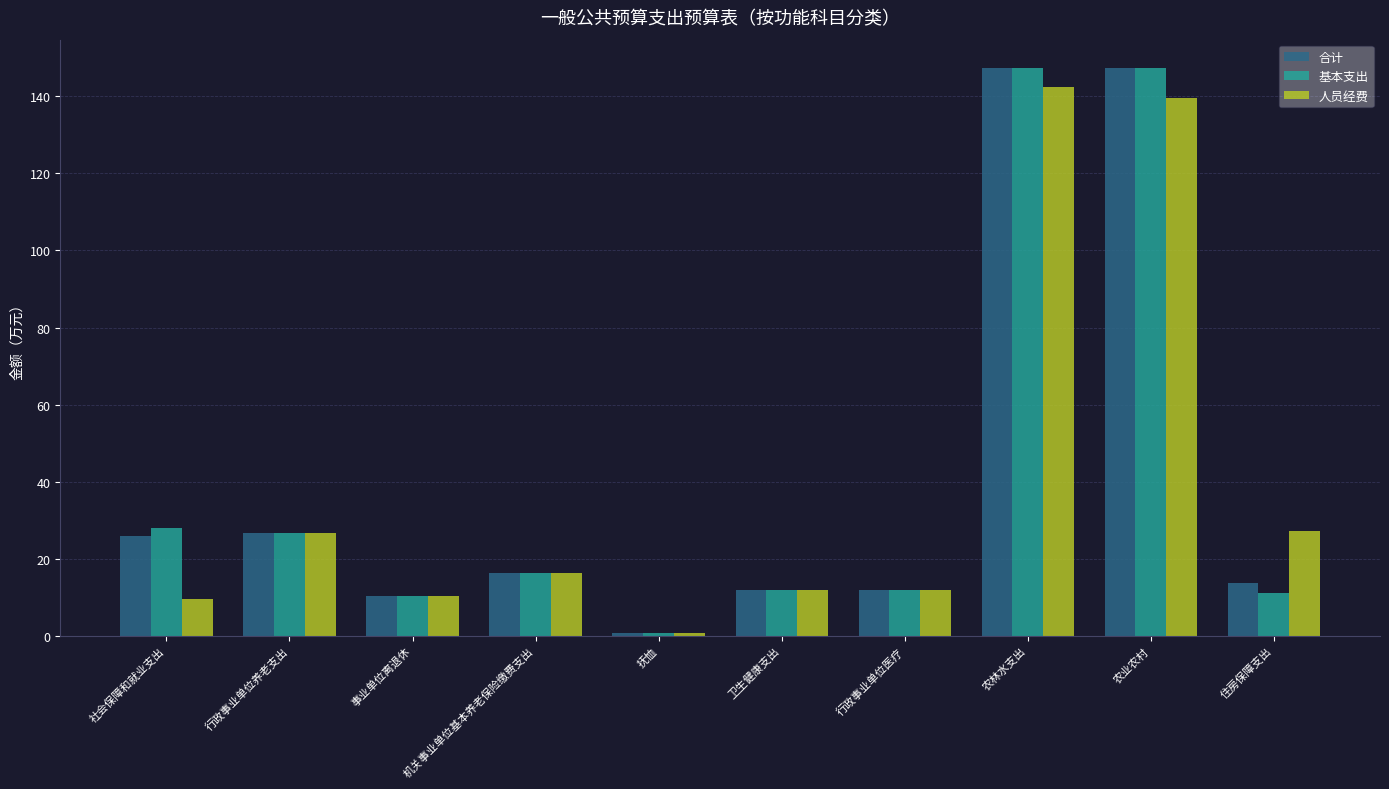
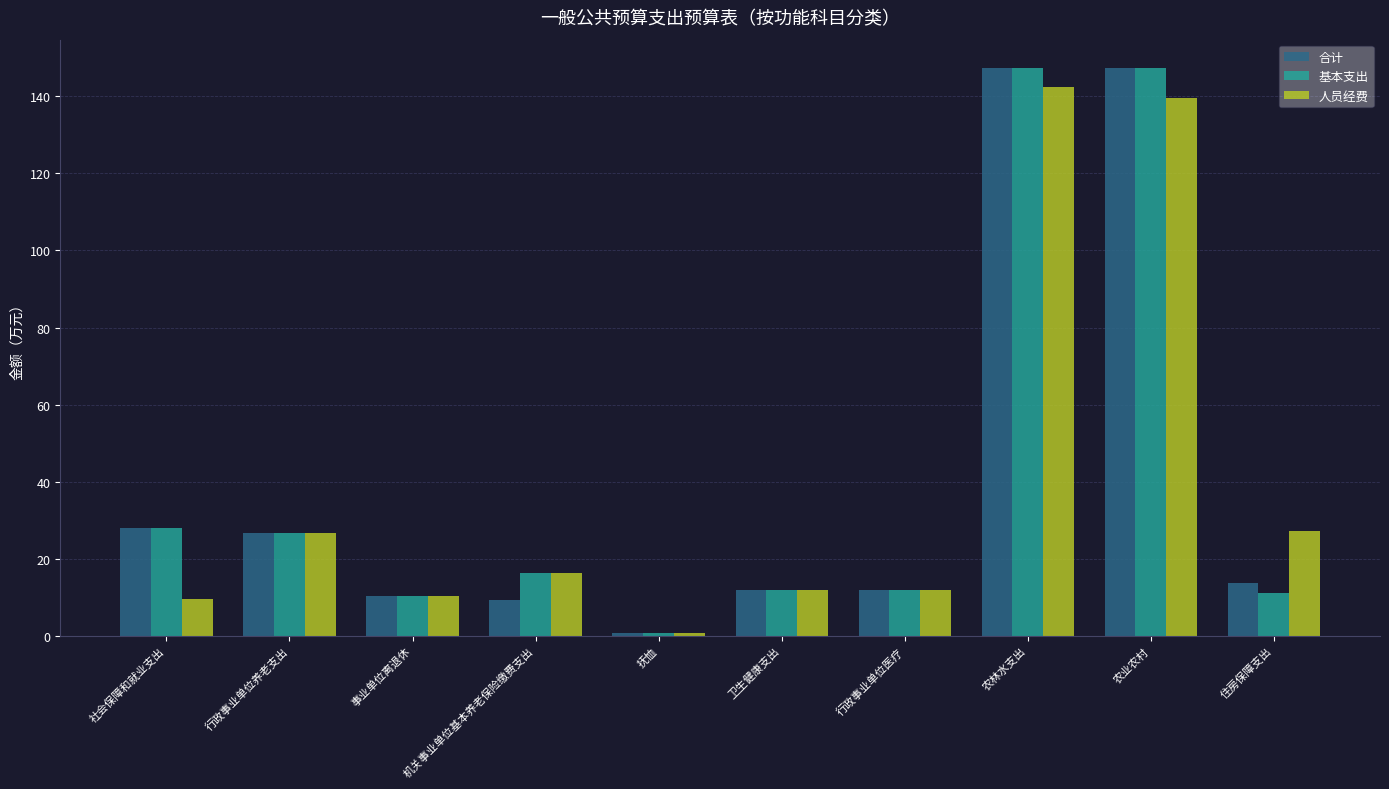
合计, 社会保障和就业支出: 26 -> 28
合计, 机关事业单位基本养老保险缴费支出: 16 -> 9
